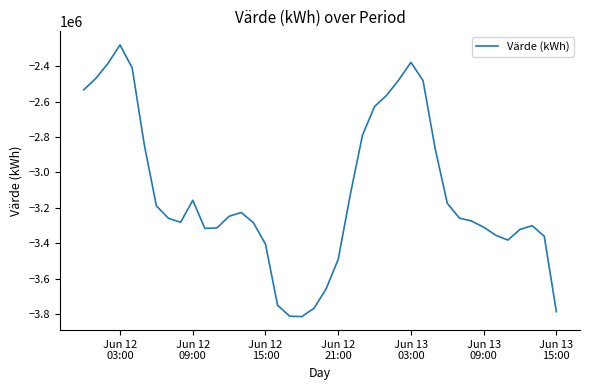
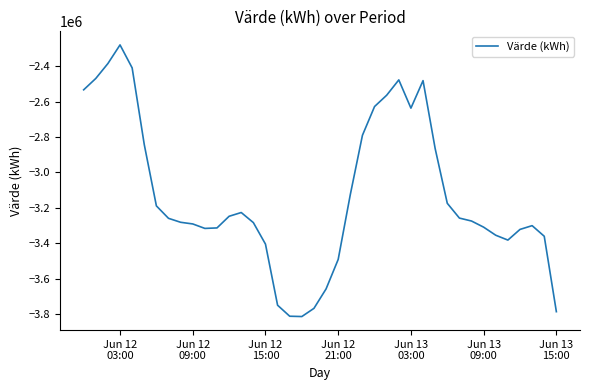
Jun 12 09:00: -3160000 -> -3290000
Jun 13 03:00: -2380000 -> -2640000
